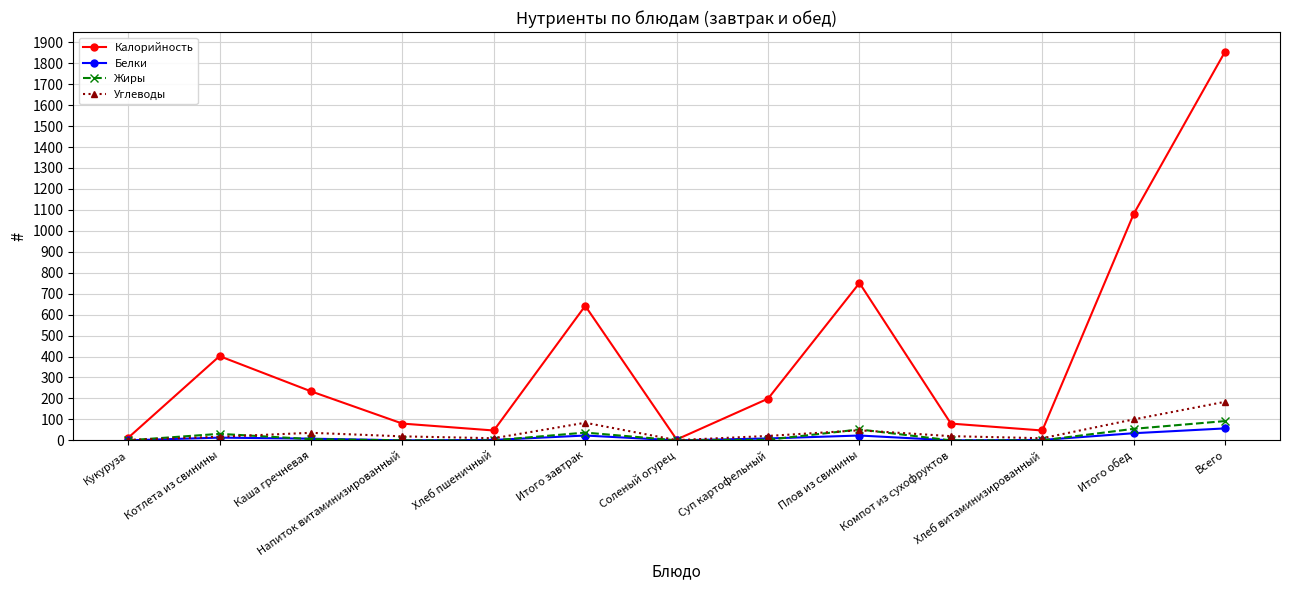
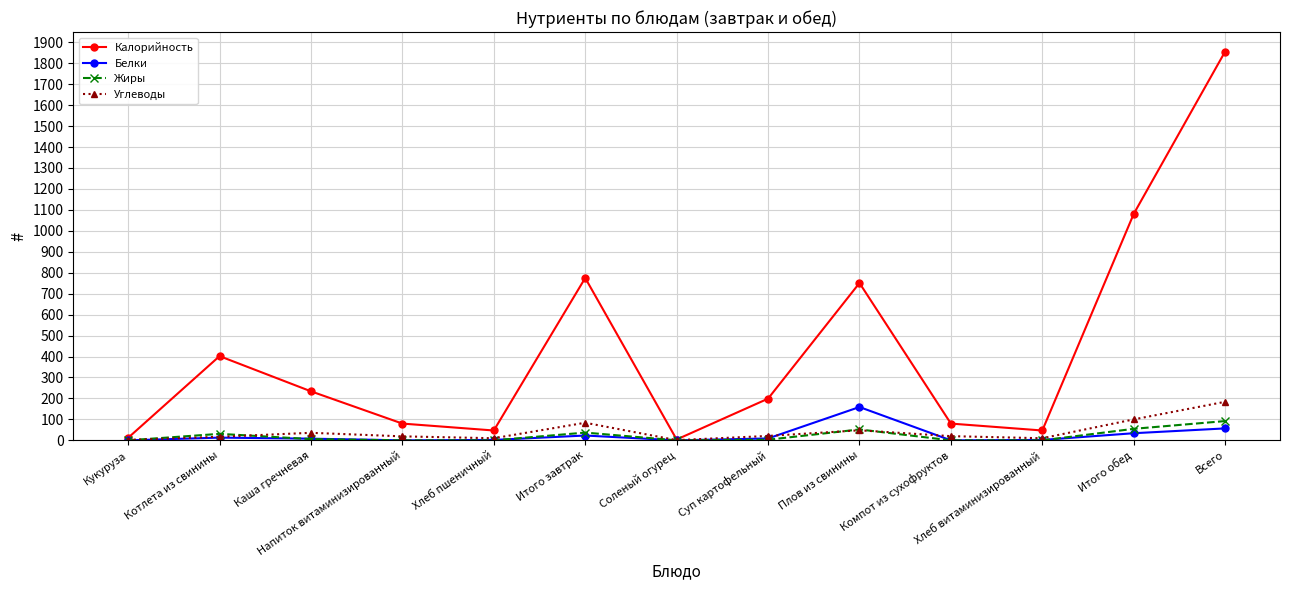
Калорийность, Итого завтрак: 640 -> 780
Белки, Плов из свинины: 20 -> 160
